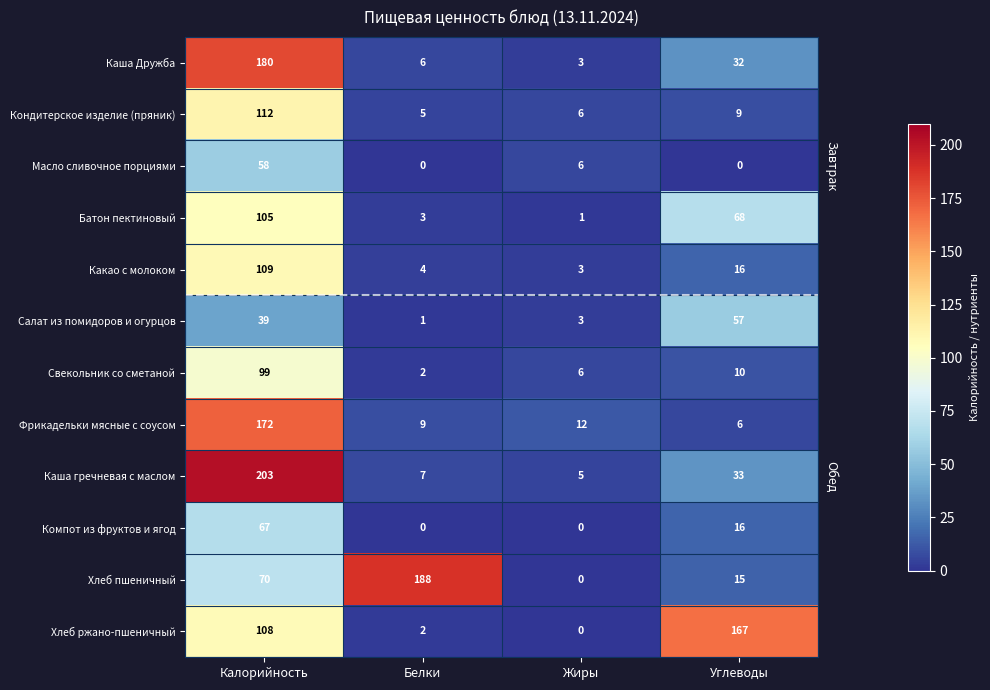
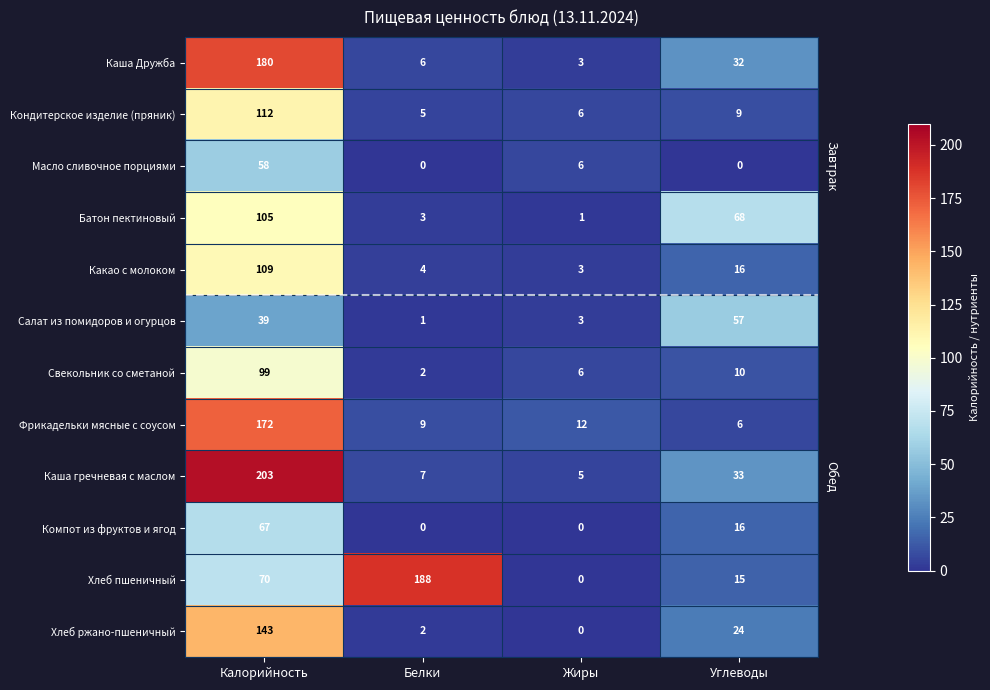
Хлеб ржано-пшеничный, Калорийность: 108 -> 143
Хлеб ржано-пшеничный, Углеводы: 167 -> 24
